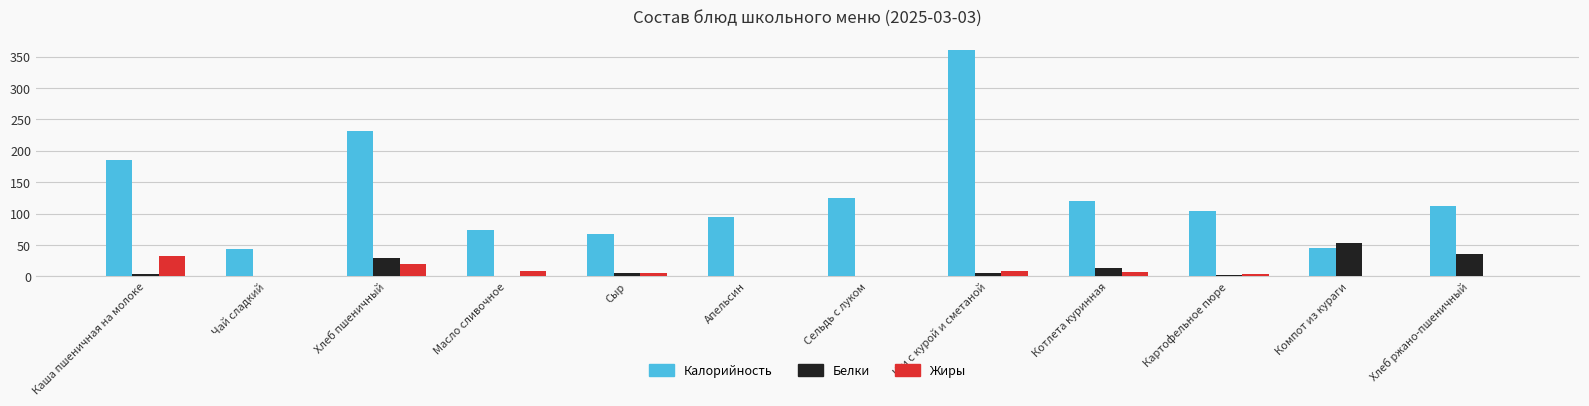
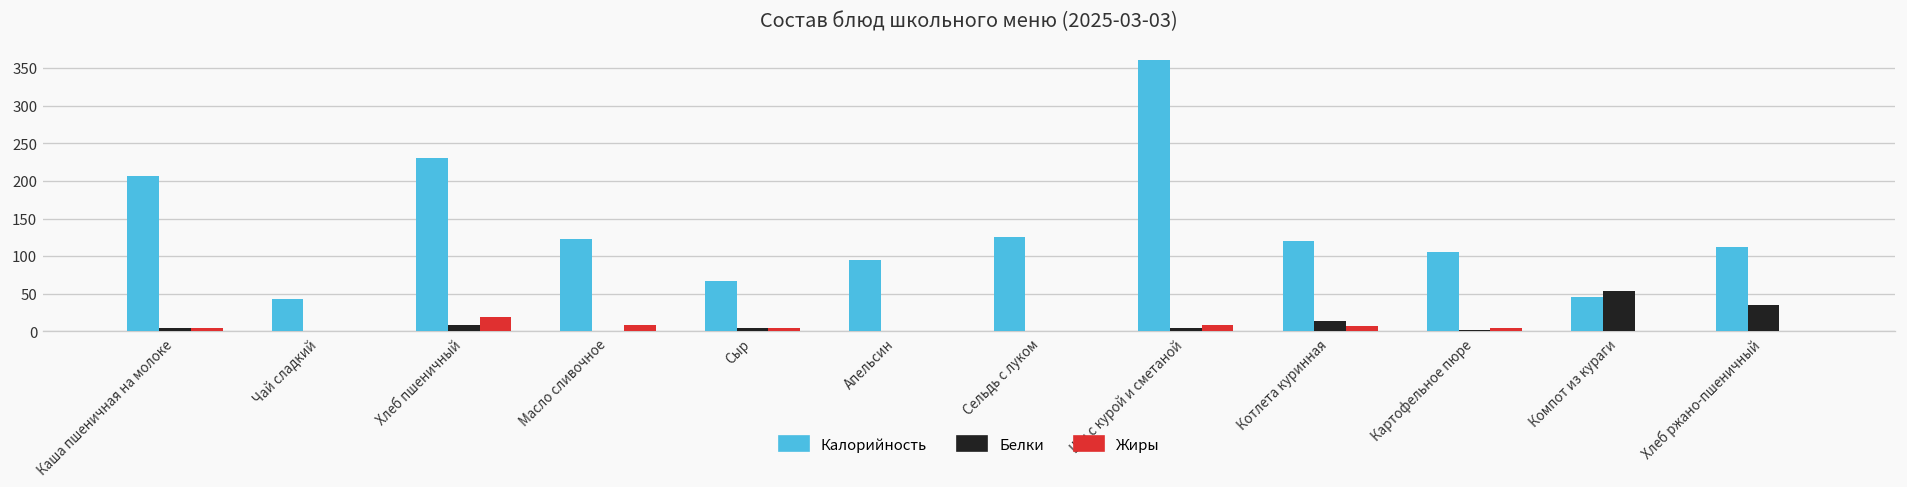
Калорийность, Каша пшеничная на молоке: 190 -> 210
Жиры, Каша пшеничная на молоке: 30 -> 0
Белки, Хлеб пшеничный: 30 -> 10
Калорийность, Масло сливочное: 70 -> 120
